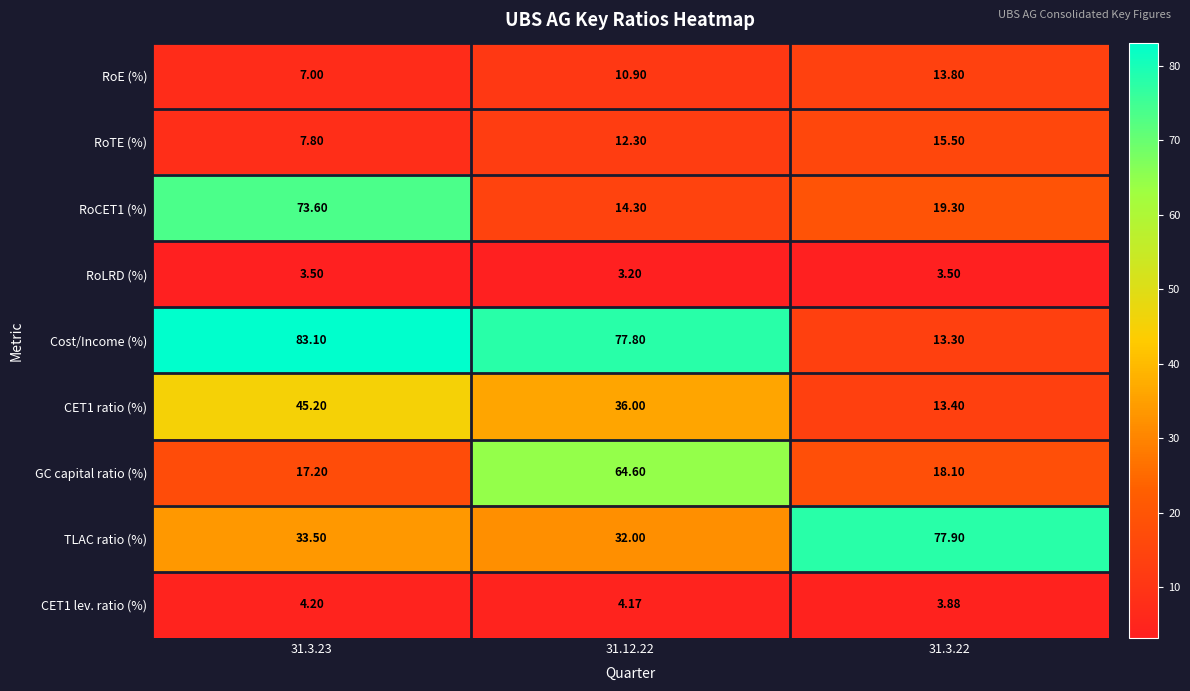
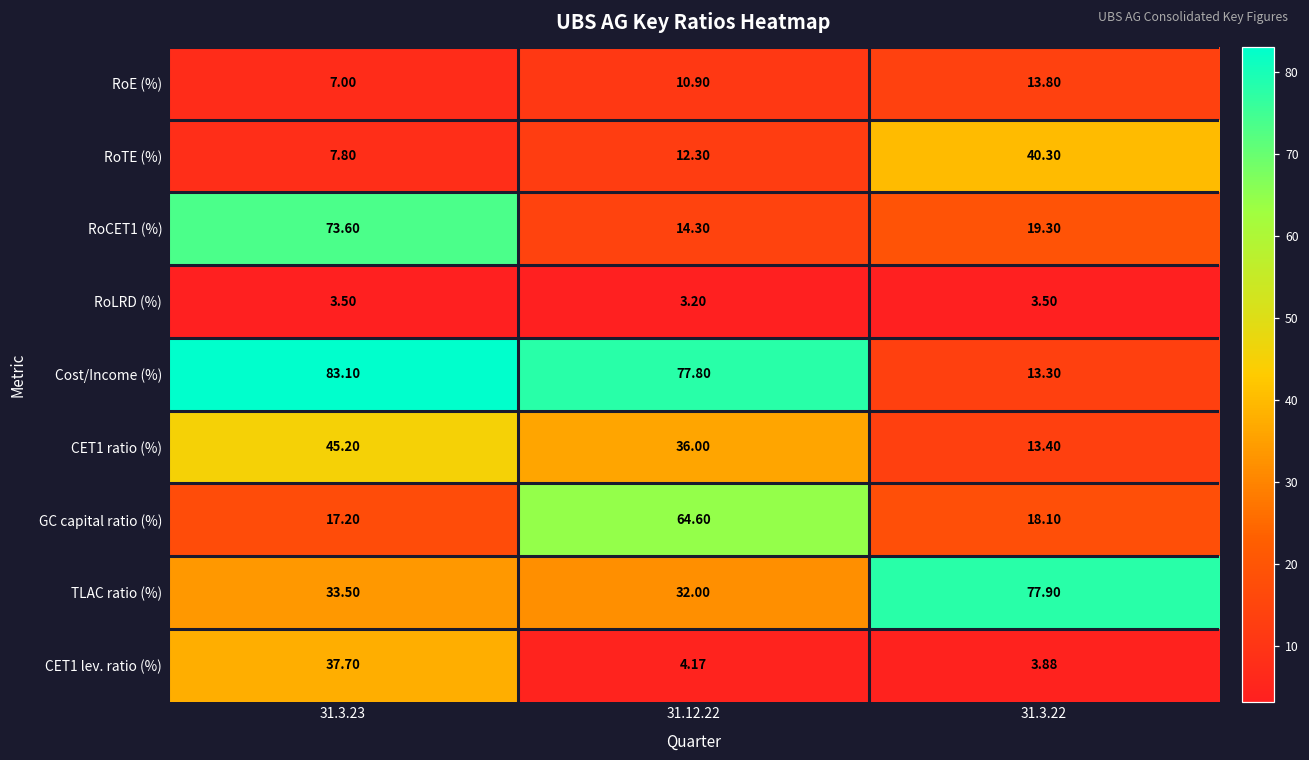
RoTE (%), 31.3.22: 15.50 -> 40.30
CET1 lev. ratio (%), 31.3.23: 4.20 -> 37.70
